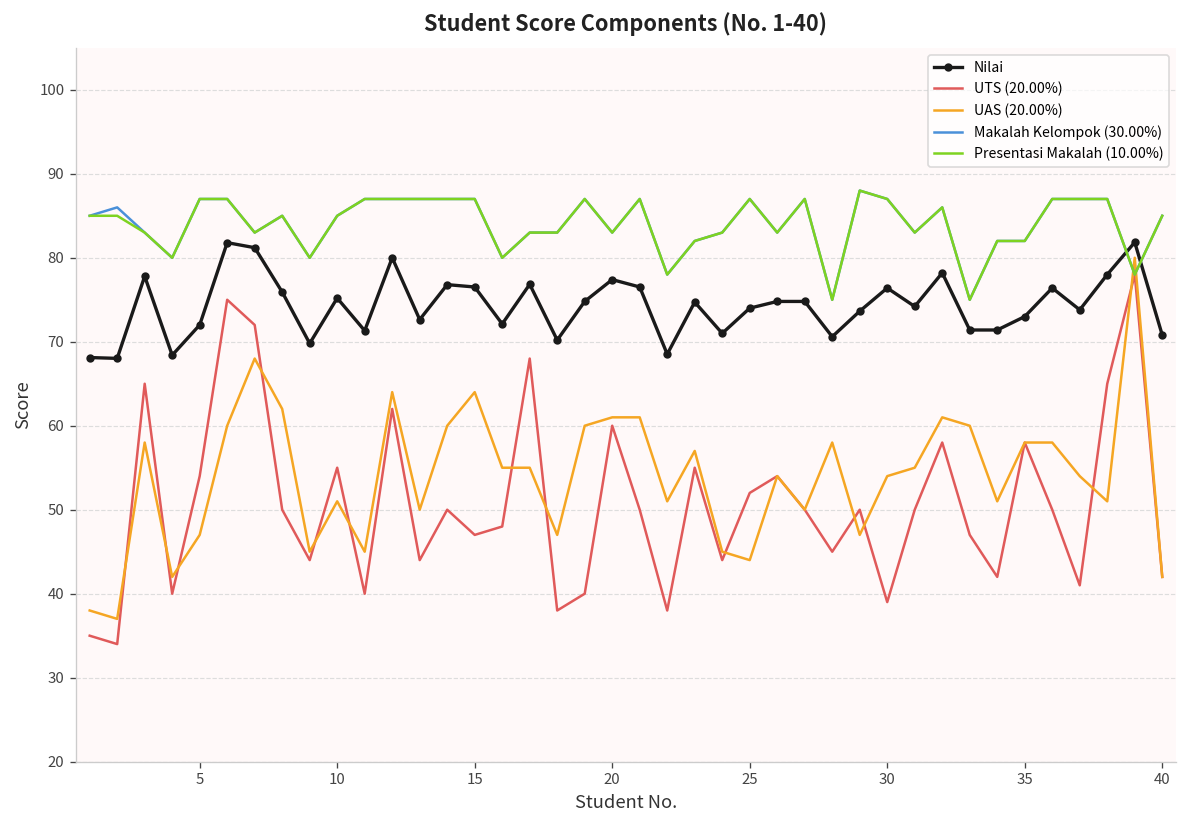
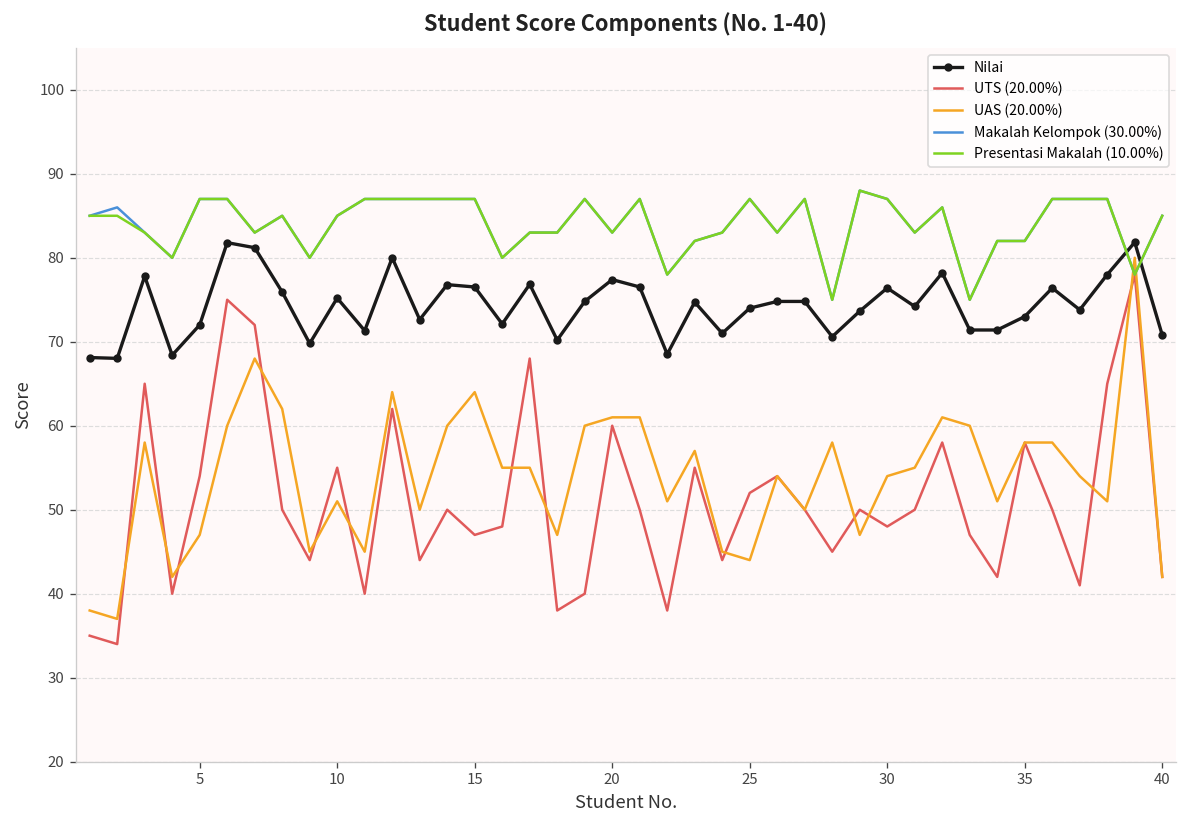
UTS (20.00%), 30: 39 -> 48
